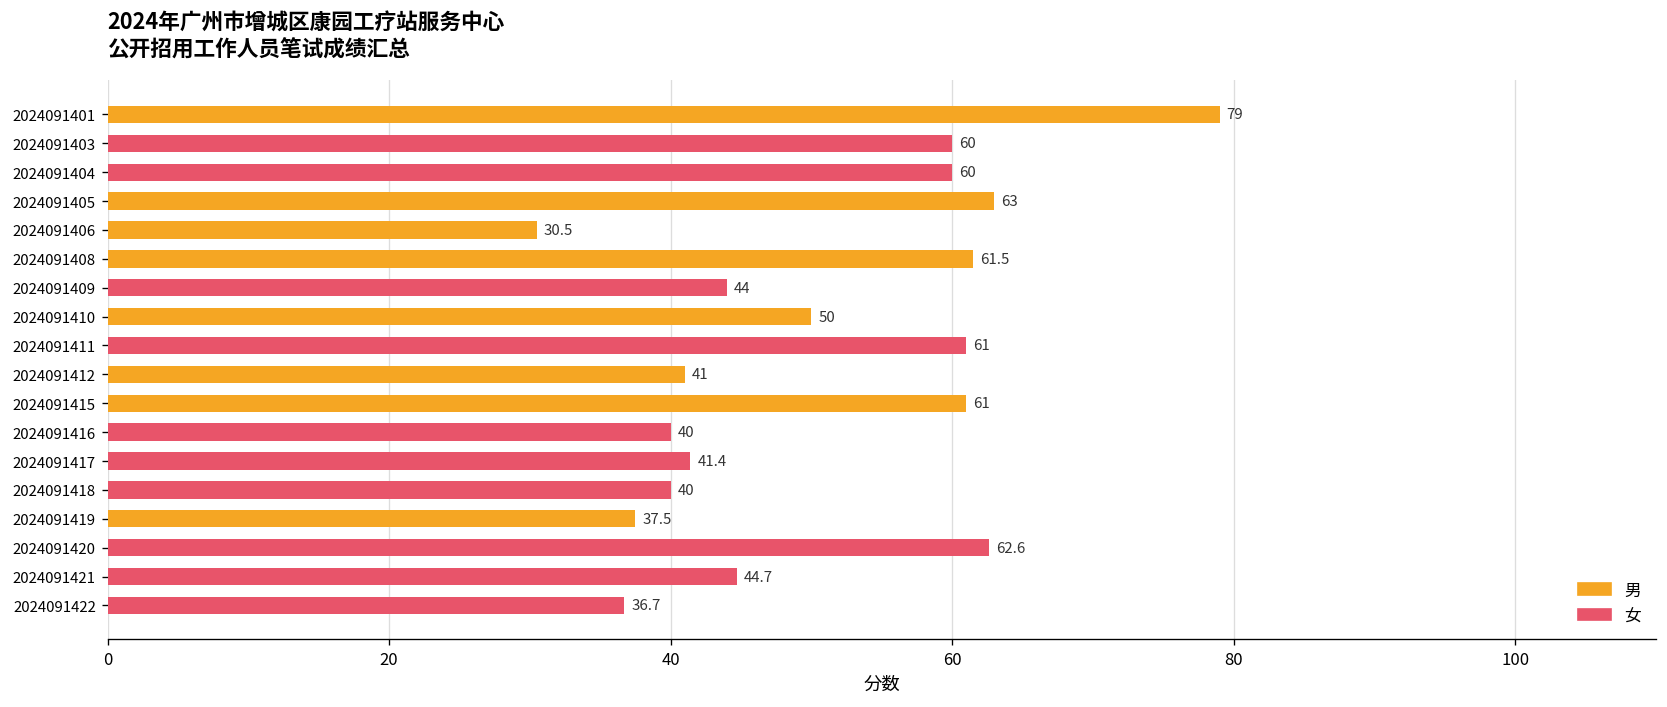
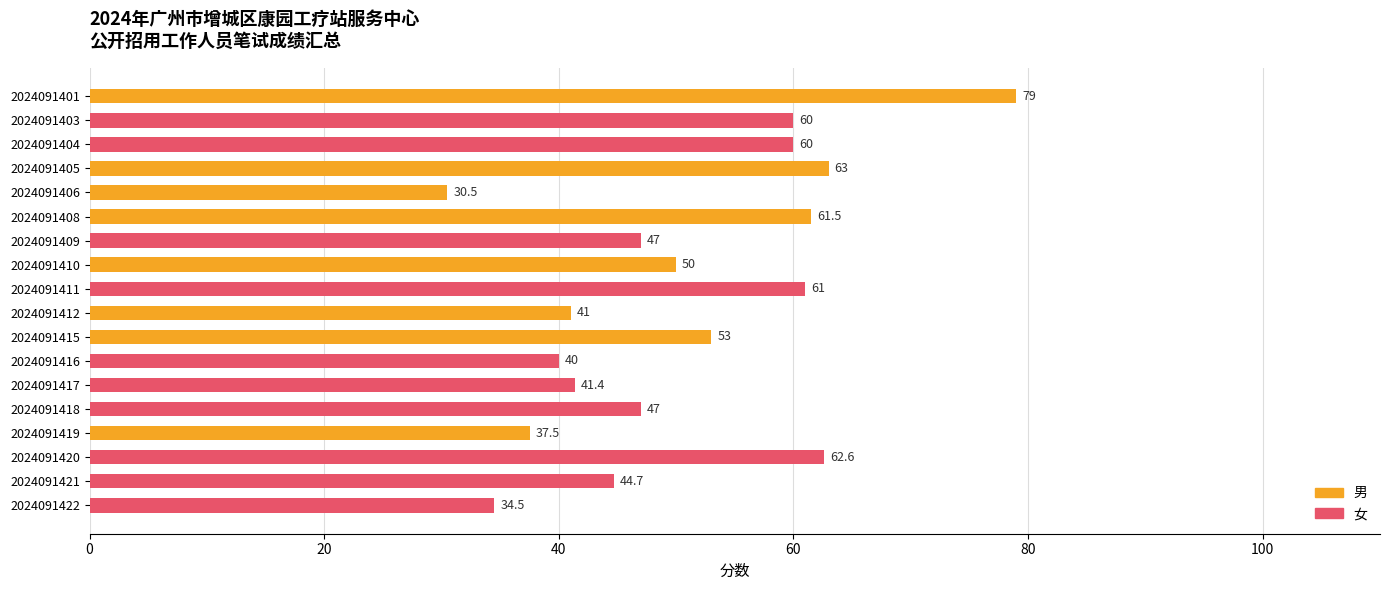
2024091409: 44 -> 47
2024091415: 61 -> 53
2024091418: 40 -> 47
2024091422: 36.7 -> 34.5
